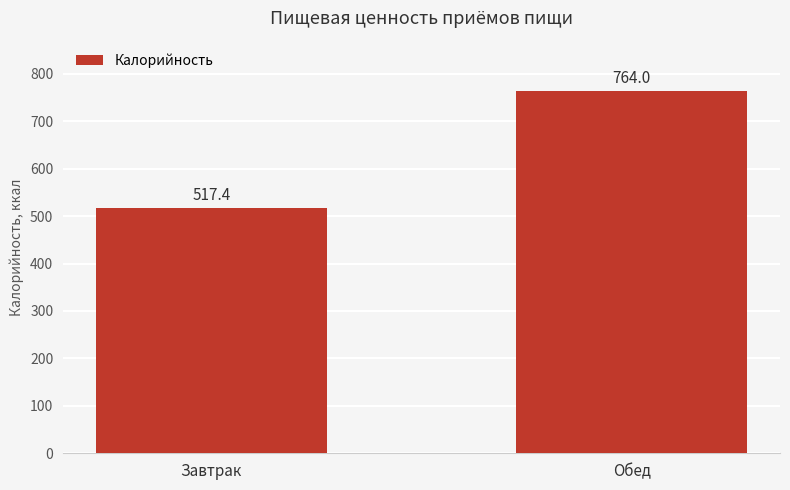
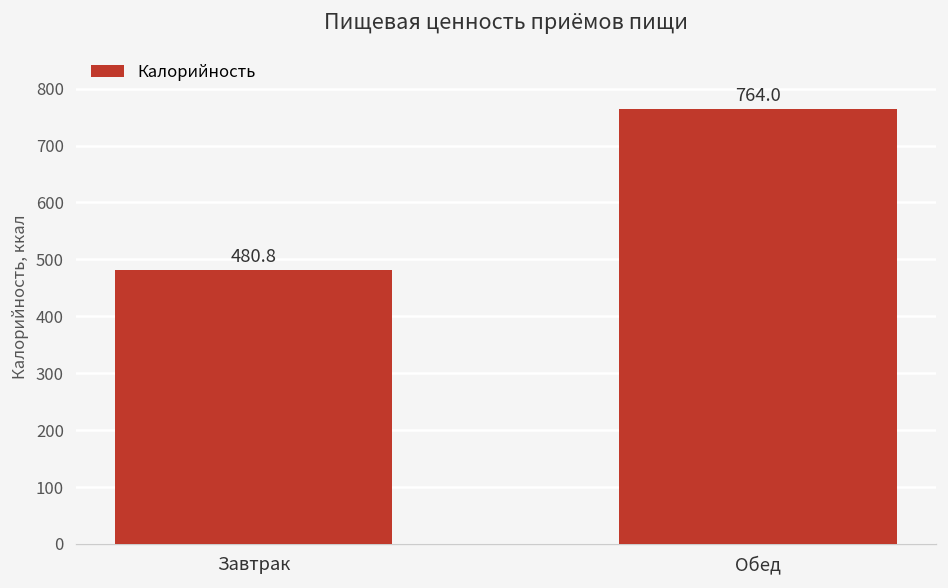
Завтрак: 517.4 -> 480.8
